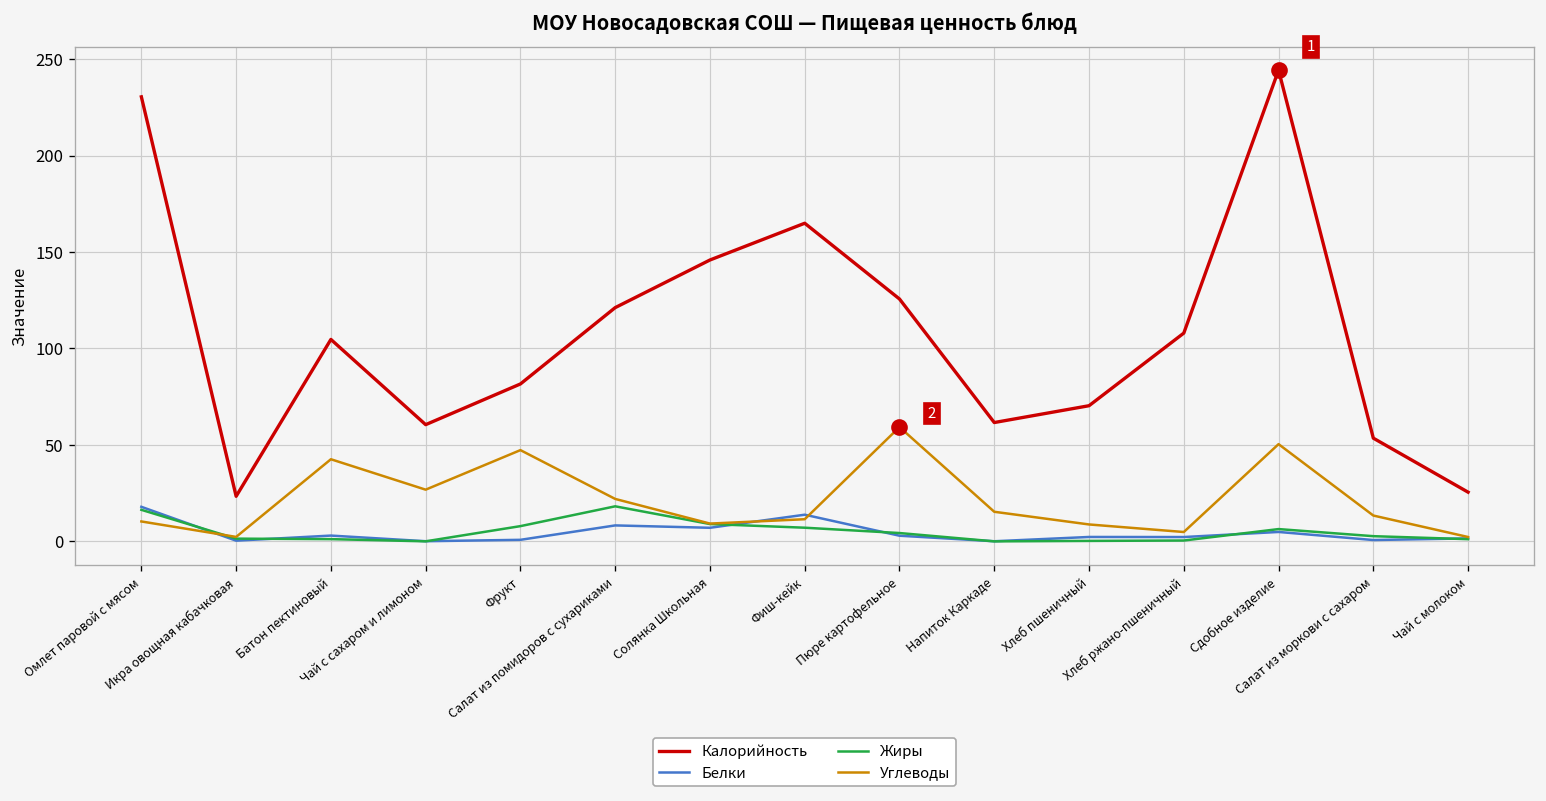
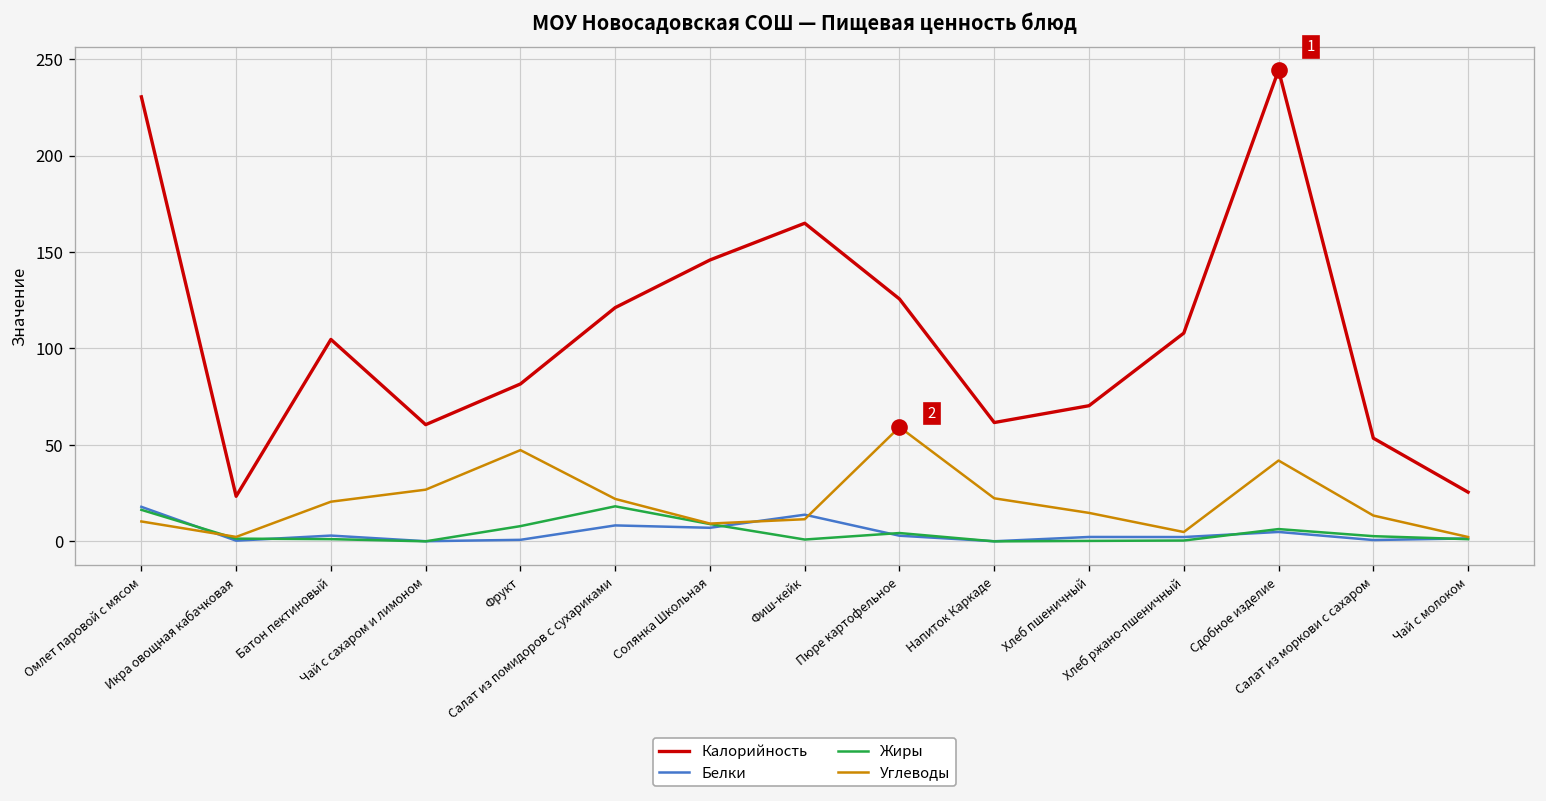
Углеводы, Батон пектиновый: 43 -> 21
Жиры, Фиш-кейк: 7 -> 1
Углеводы, Напиток Каркаде: 15 -> 22
Углеводы, Хлеб пшеничный: 9 -> 15
Углеводы, Сдобное изделие: 50 -> 42
